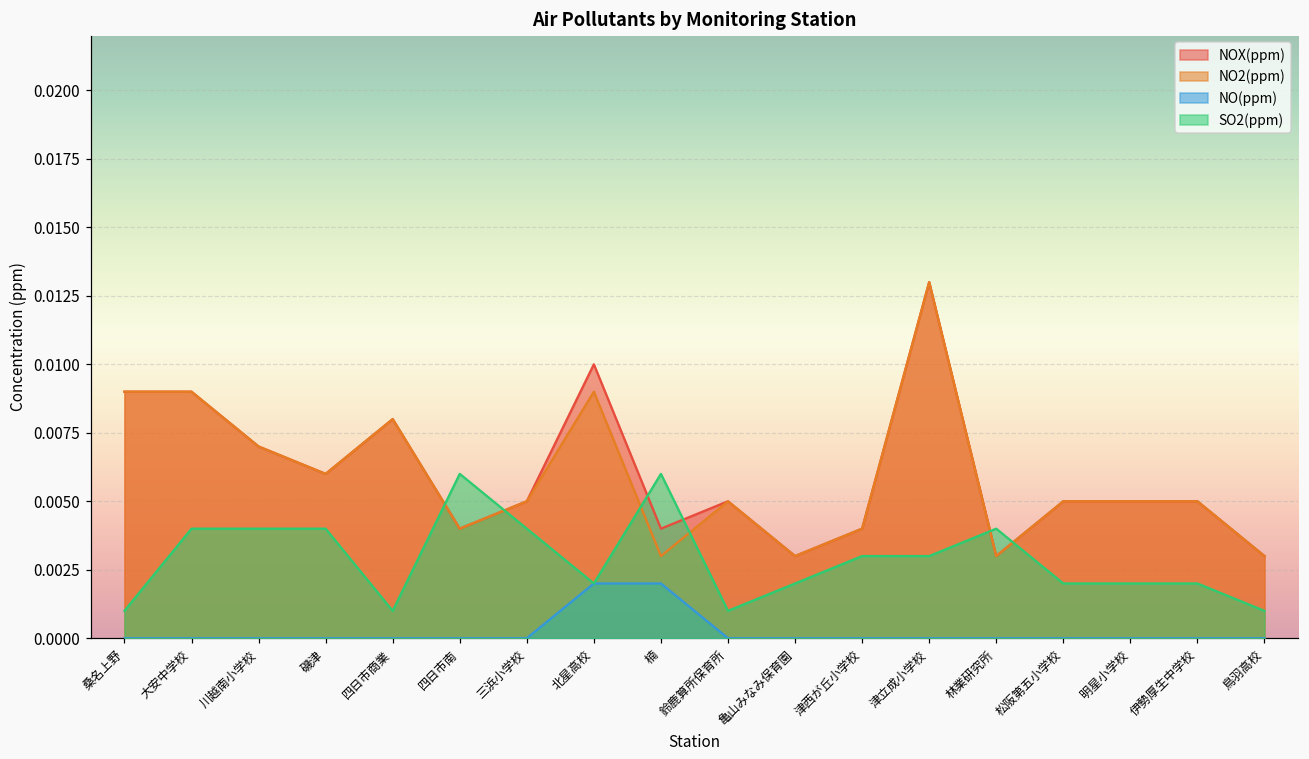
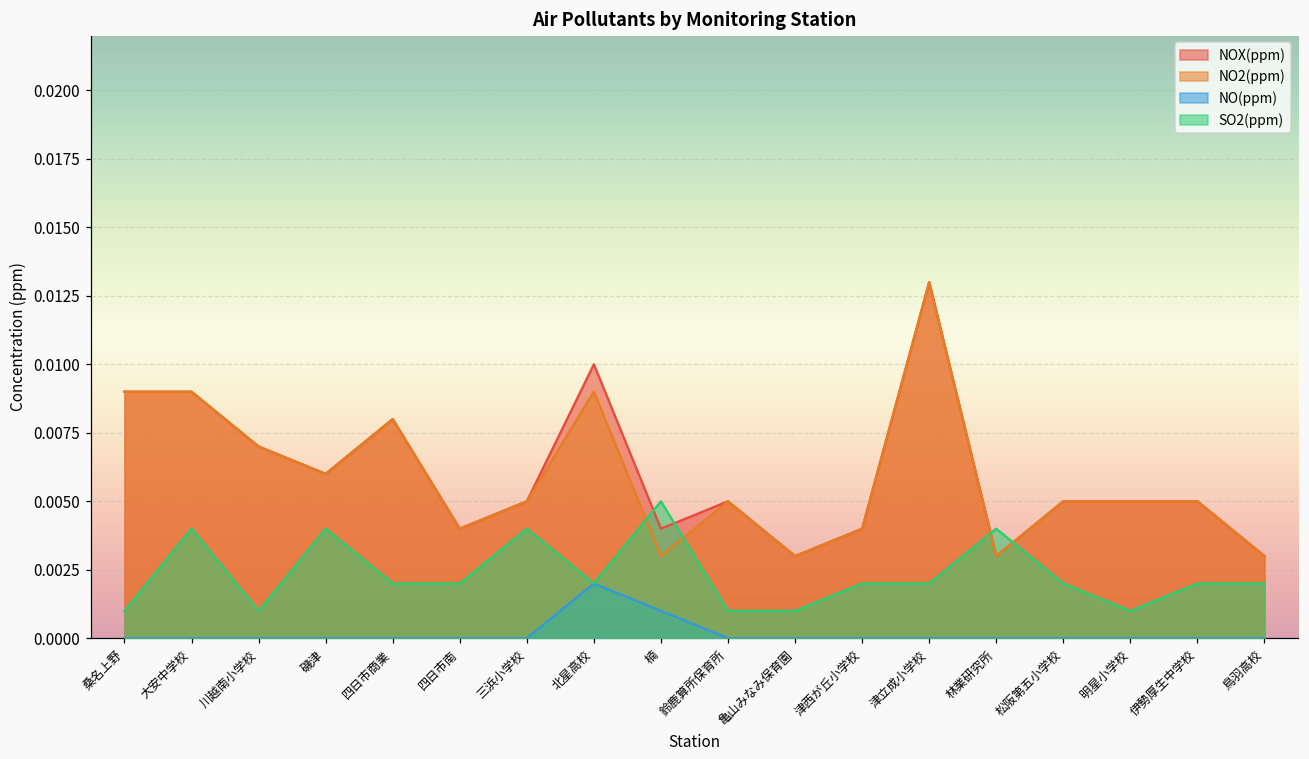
SO2(ppm), 川越南小学校: 0.004 -> 0.001
SO2(ppm), 四日市商業: 0.001 -> 0.002
SO2(ppm), 四日市南: 0.006 -> 0.002
NO(ppm), 楠: 0.002 -> 0.001
SO2(ppm), 楠: 0.006 -> 0.005
SO2(ppm), 亀山みなみ保育園: 0.002 -> 0.001
SO2(ppm), 津西が丘小学校: 0.003 -> 0.002
SO2(ppm), 津立成小学校: 0.003 -> 0.002
SO2(ppm), 明星小学校: 0.002 -> 0.001
SO2(ppm), 鳥羽高校: 0.001 -> 0.002
